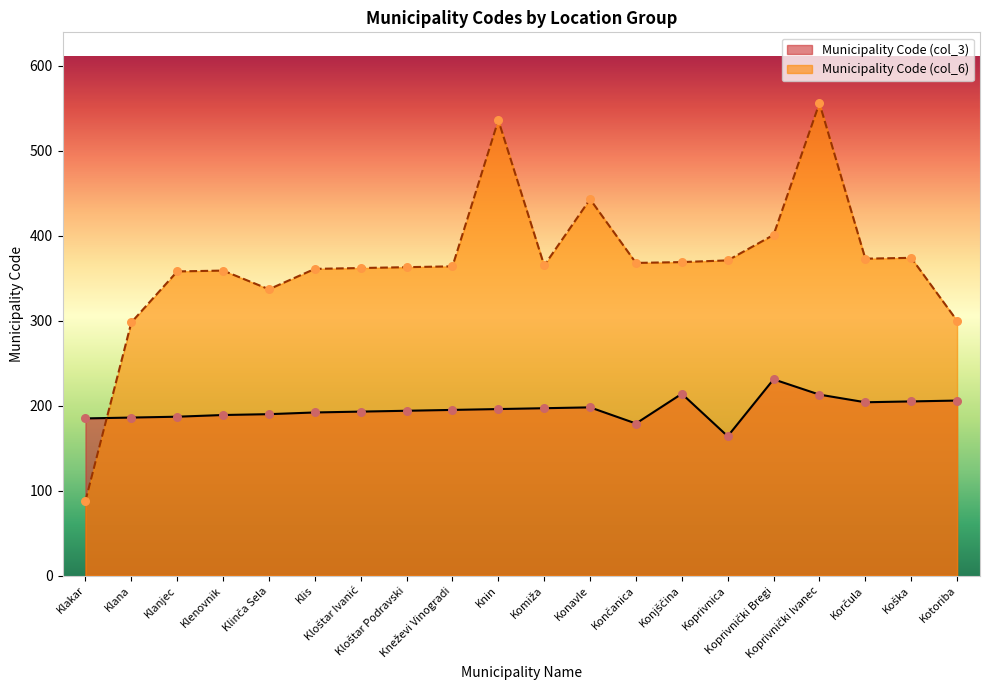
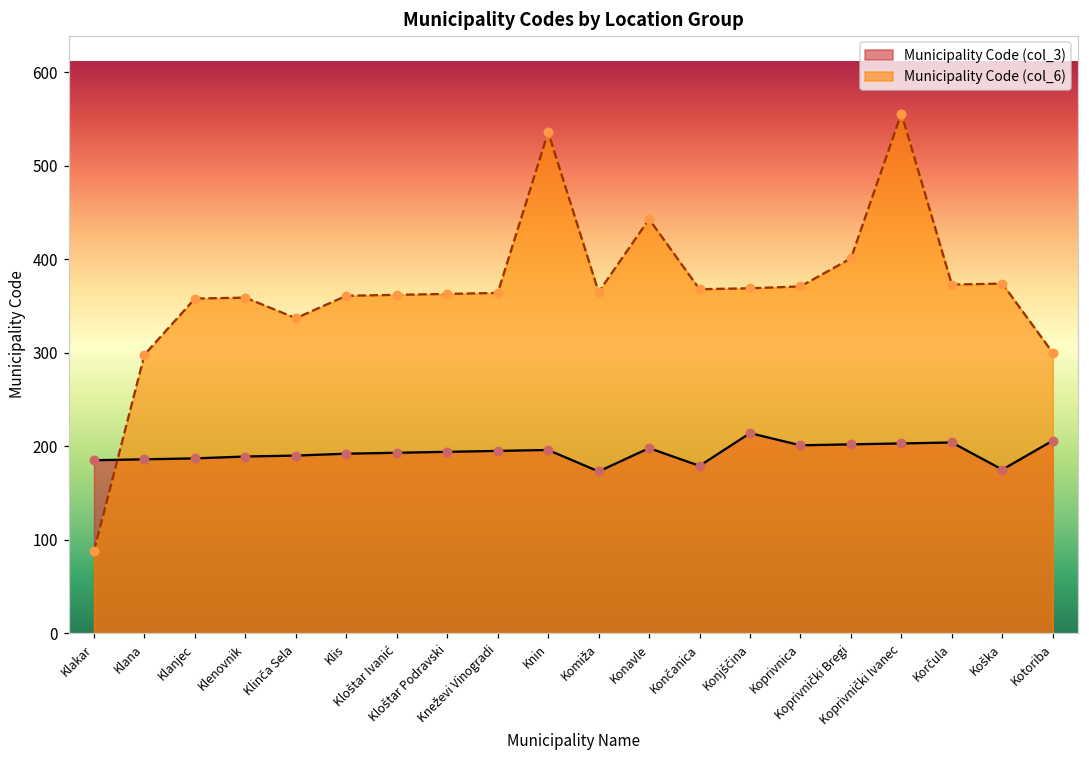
Municipality Code (col_3), Komiža: 200 -> 170
Municipality Code (col_3), Koprivnica: 160 -> 200
Municipality Code (col_3), Koprivnički Bregi: 230 -> 200
Municipality Code (col_3), Koprivnički Ivanec: 210 -> 200
Municipality Code (col_3), Koška: 210 -> 180
